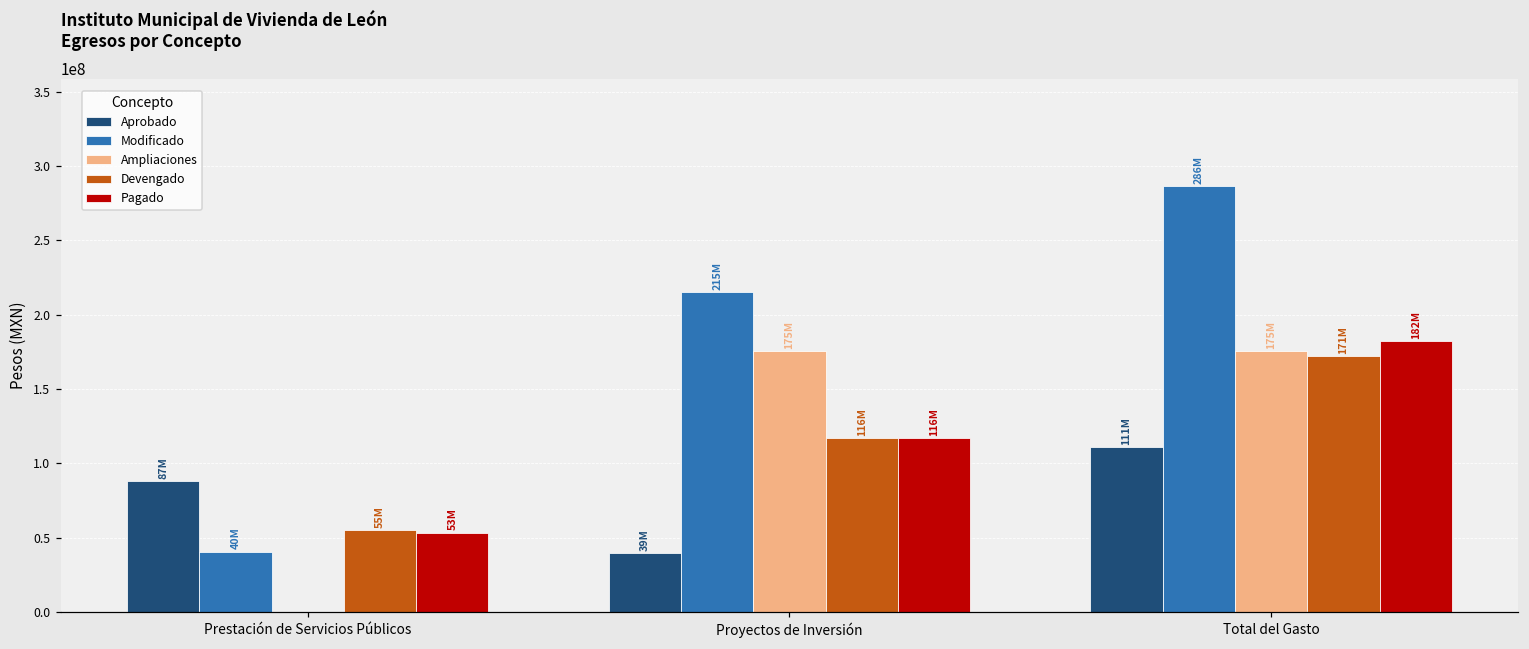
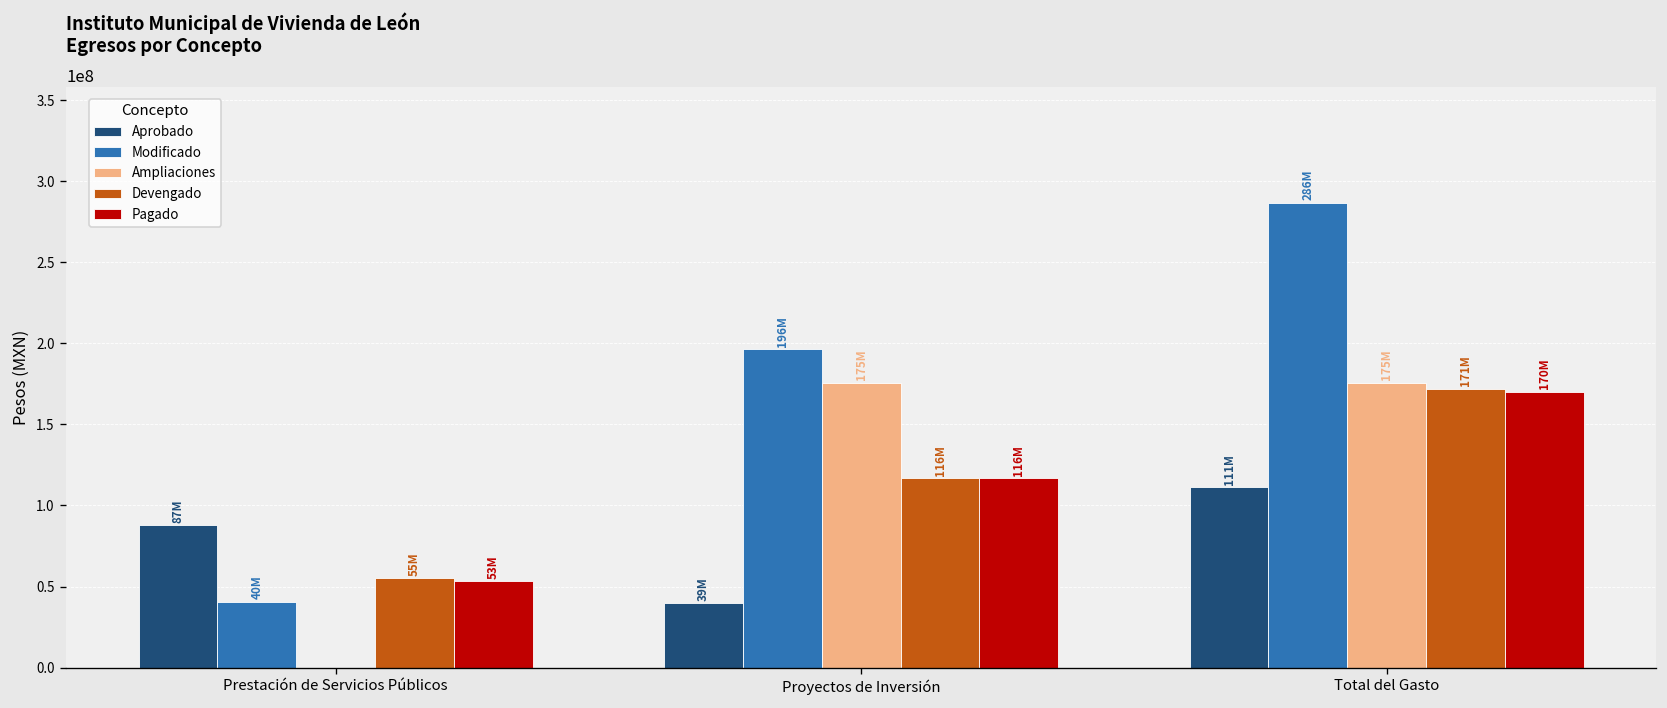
Modificado, Proyectos de Inversión: 215M -> 196M
Pagado, Total del Gasto: 182M -> 170M
